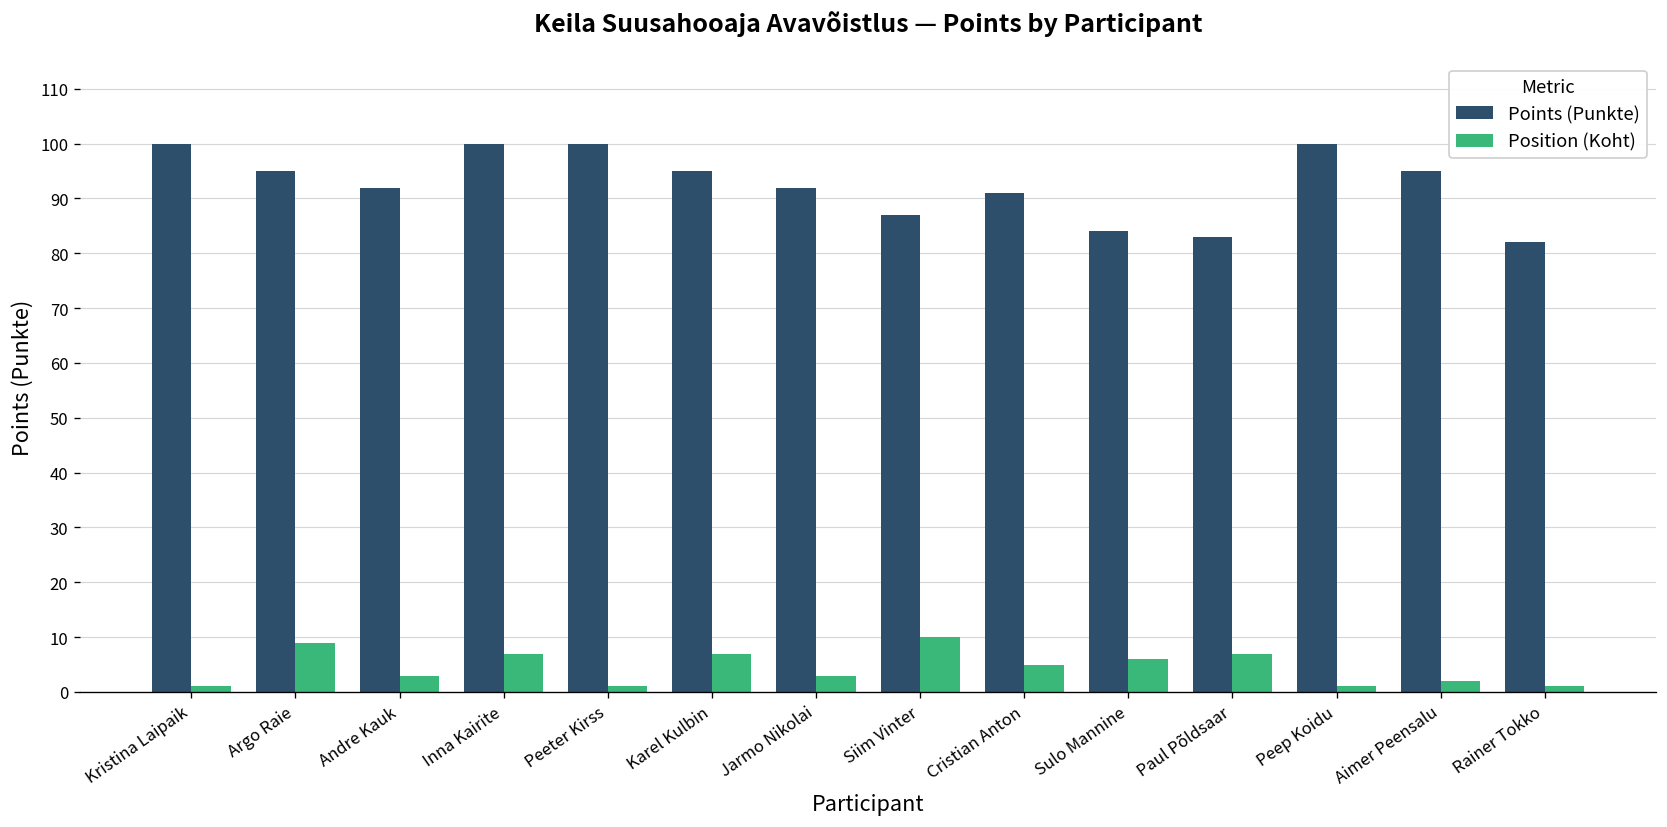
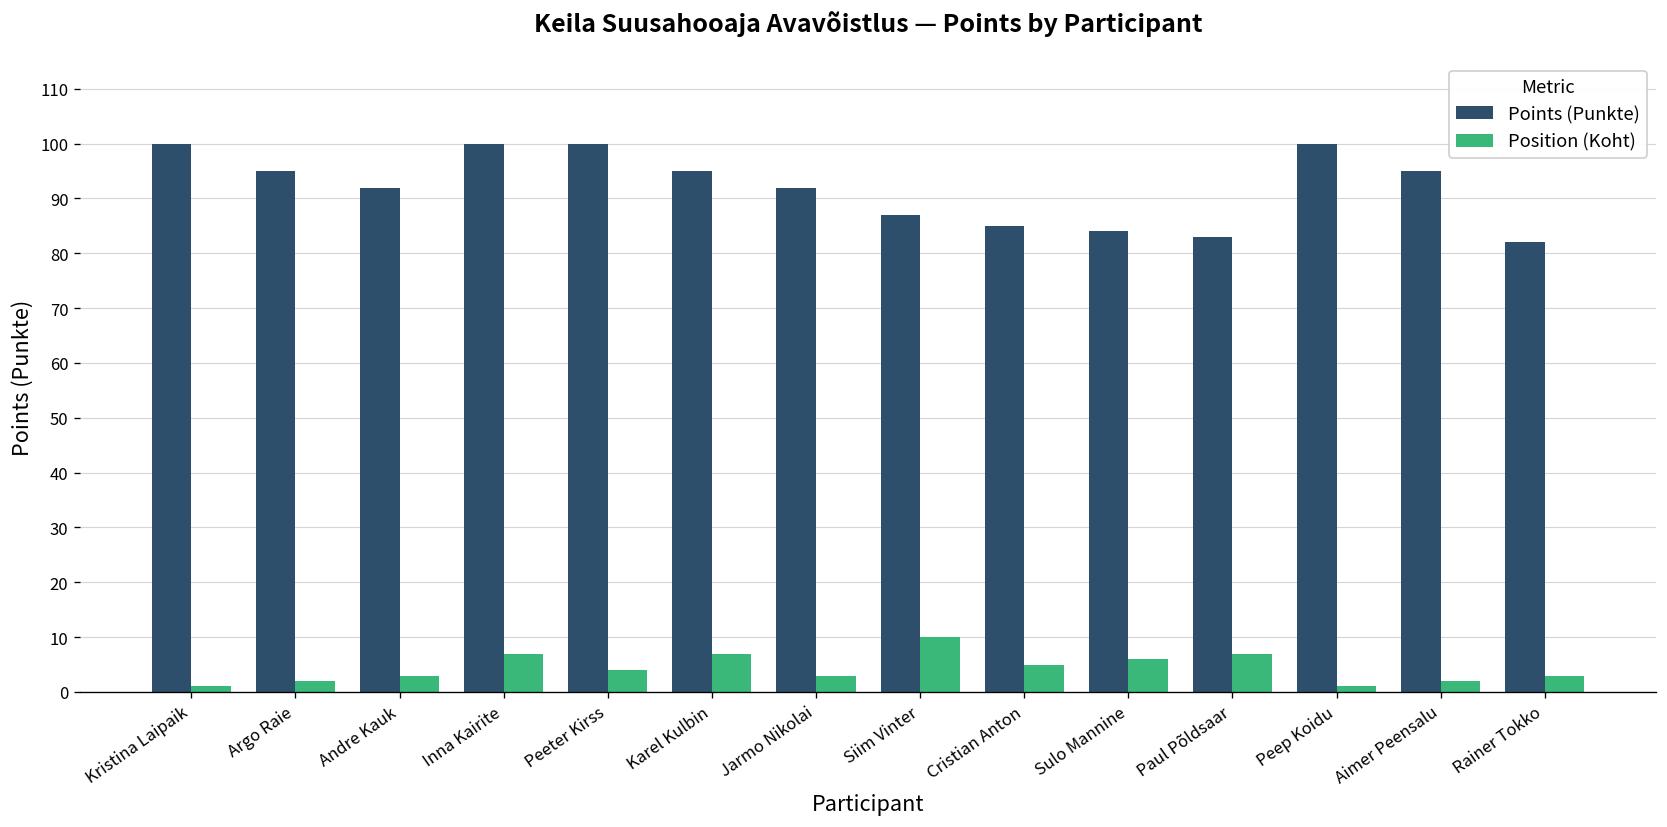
Position (Koht), Argo Raie: 9 -> 2
Position (Koht), Peeter Kirss: 1 -> 4
Points (Punkte), Cristian Anton: 91 -> 85
Position (Koht), Rainer Tokko: 1 -> 3
